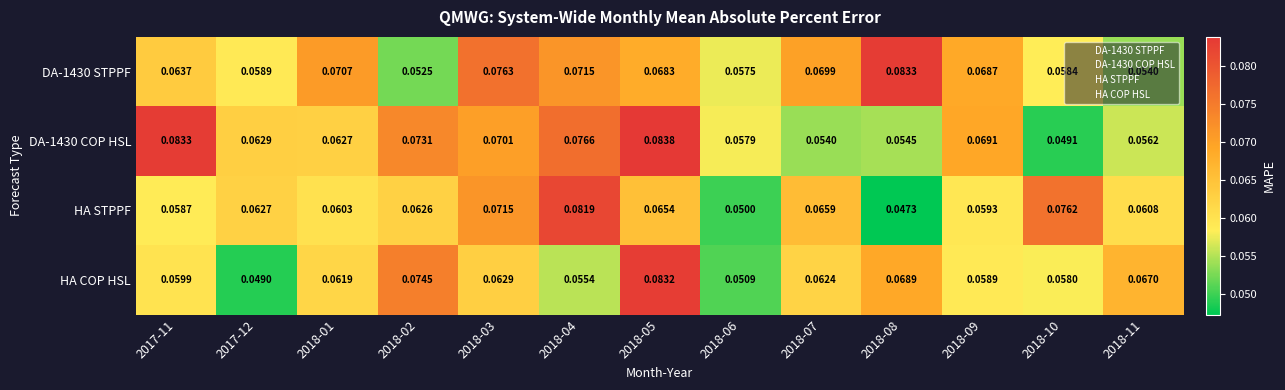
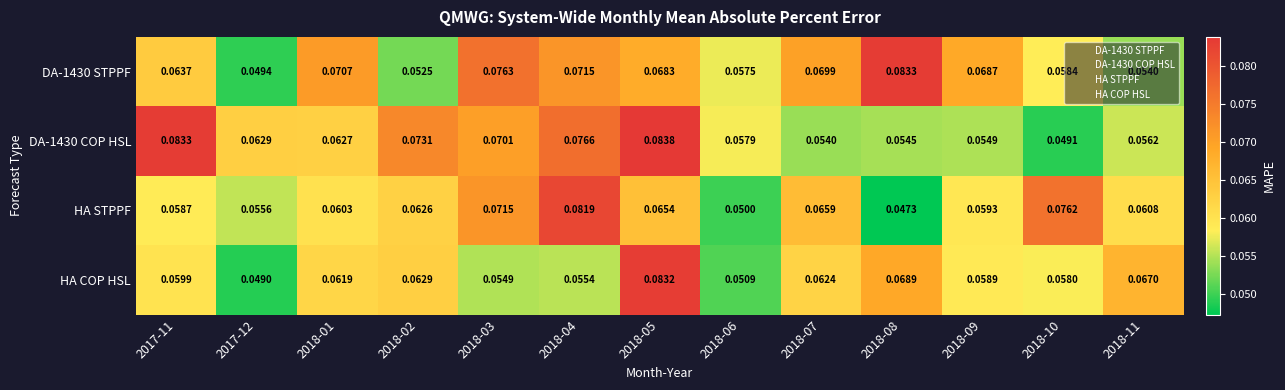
DA-1430 STPPF, 2017-12: 0.0589 -> 0.0494
DA-1430 COP HSL, 2018-09: 0.0691 -> 0.0549
HA STPPF, 2017-12: 0.0627 -> 0.0556
HA COP HSL, 2018-02: 0.0745 -> 0.0629
HA COP HSL, 2018-03: 0.0629 -> 0.0549
